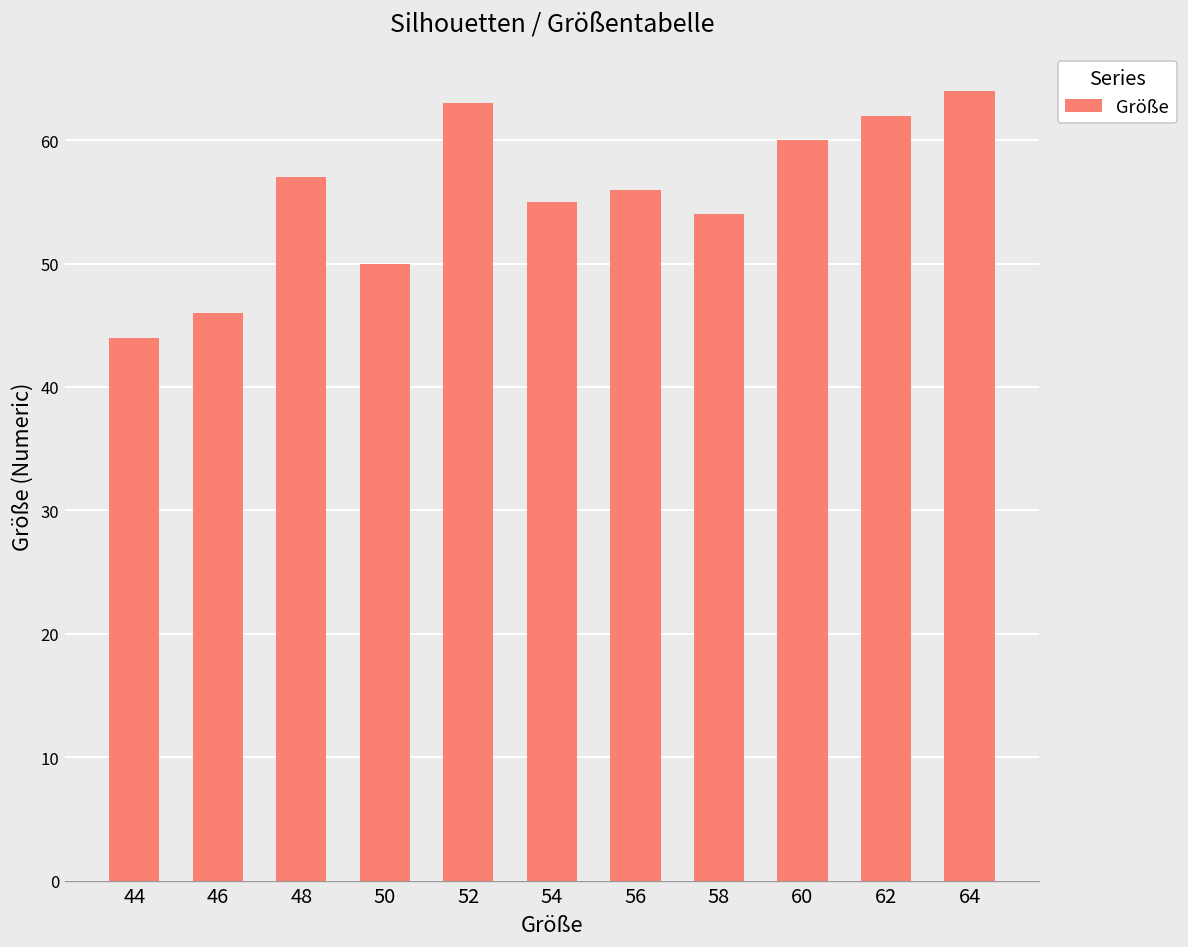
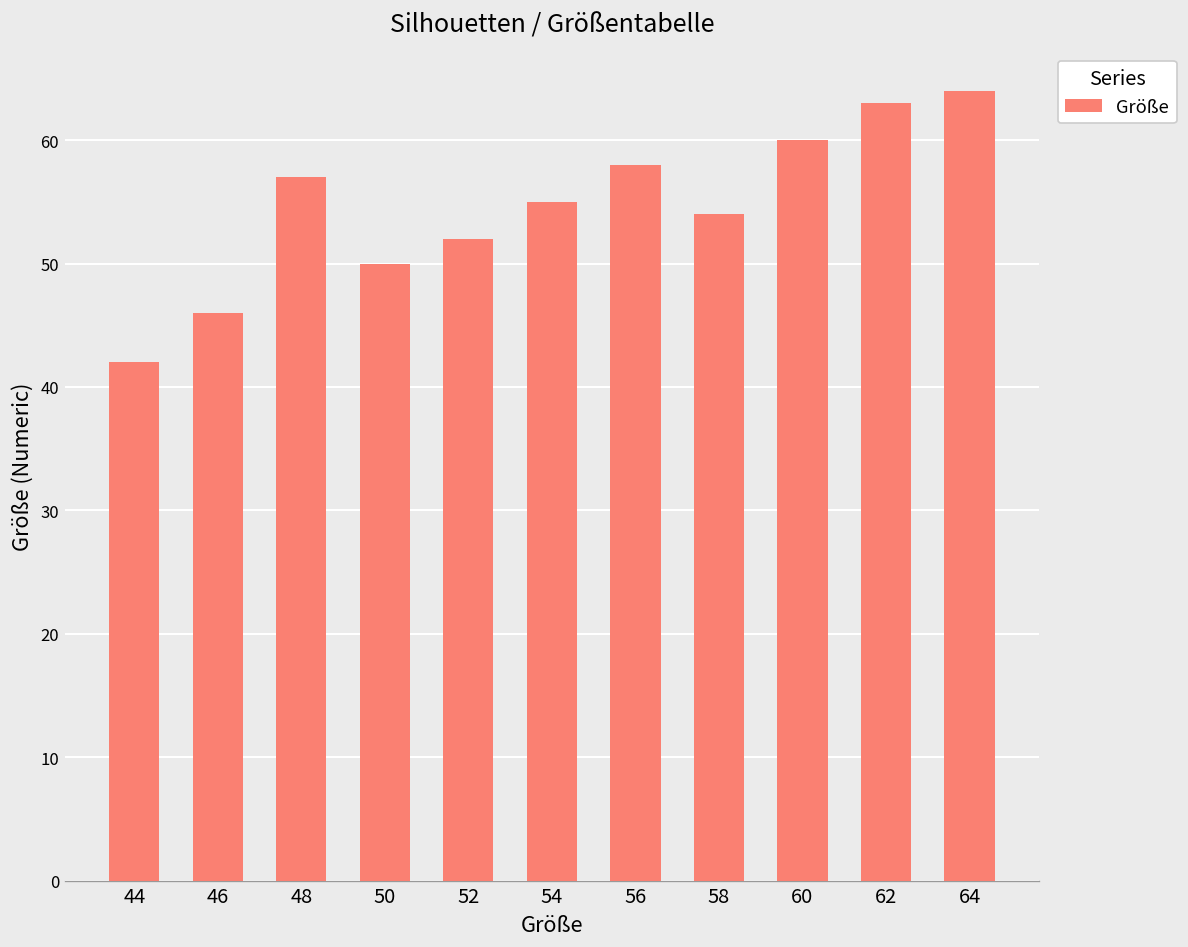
44: 44 -> 42
52: 63 -> 52
56: 56 -> 58
62: 62 -> 63
